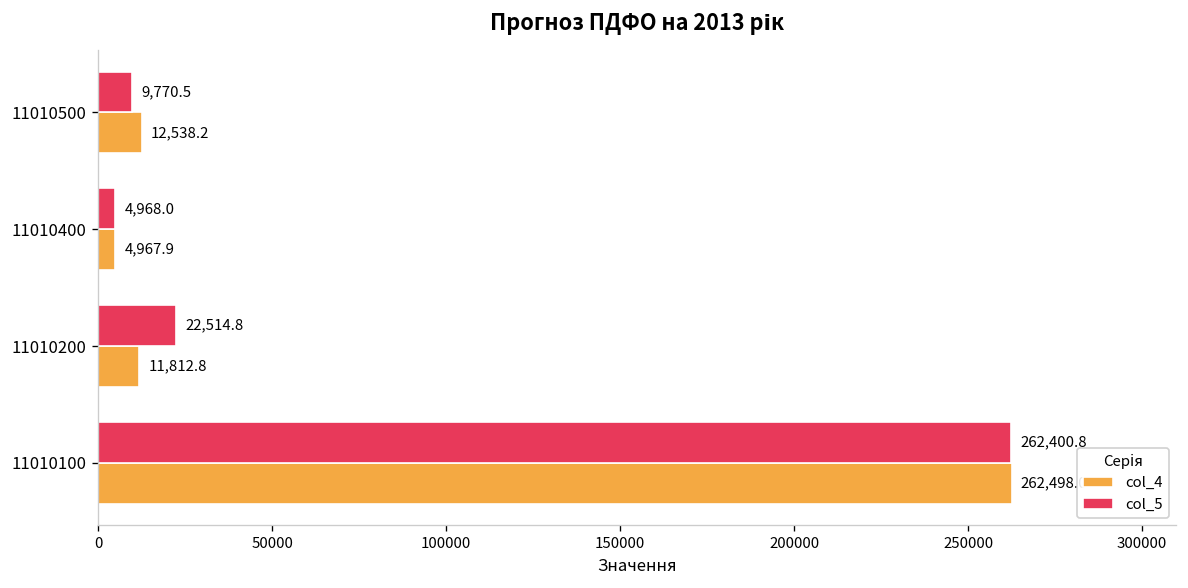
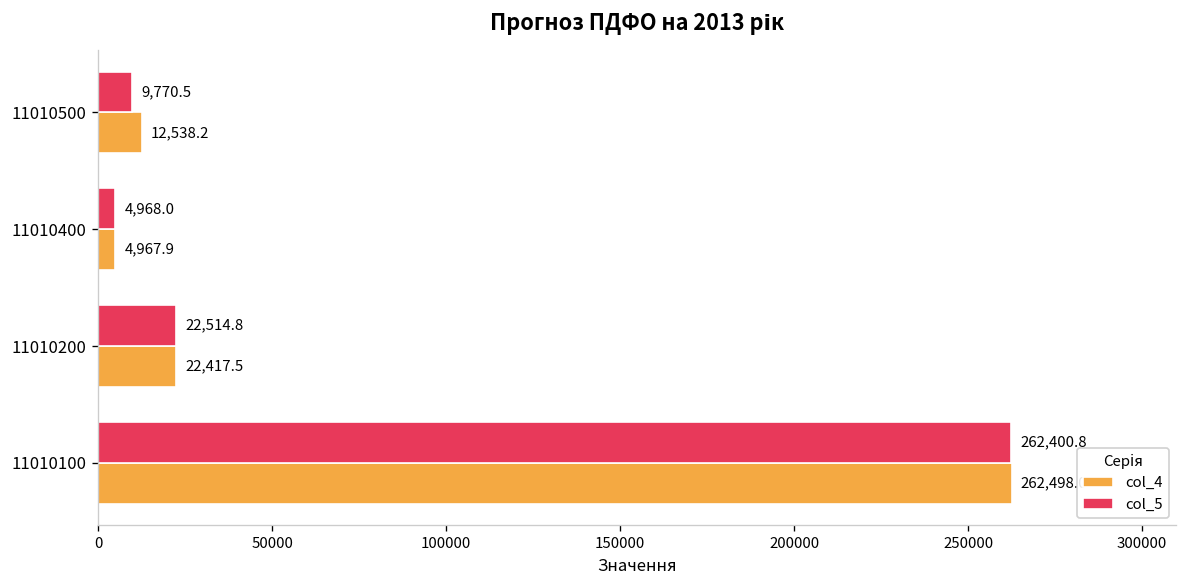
col_4, 11010200: 11,812.8 -> 22,417.5
